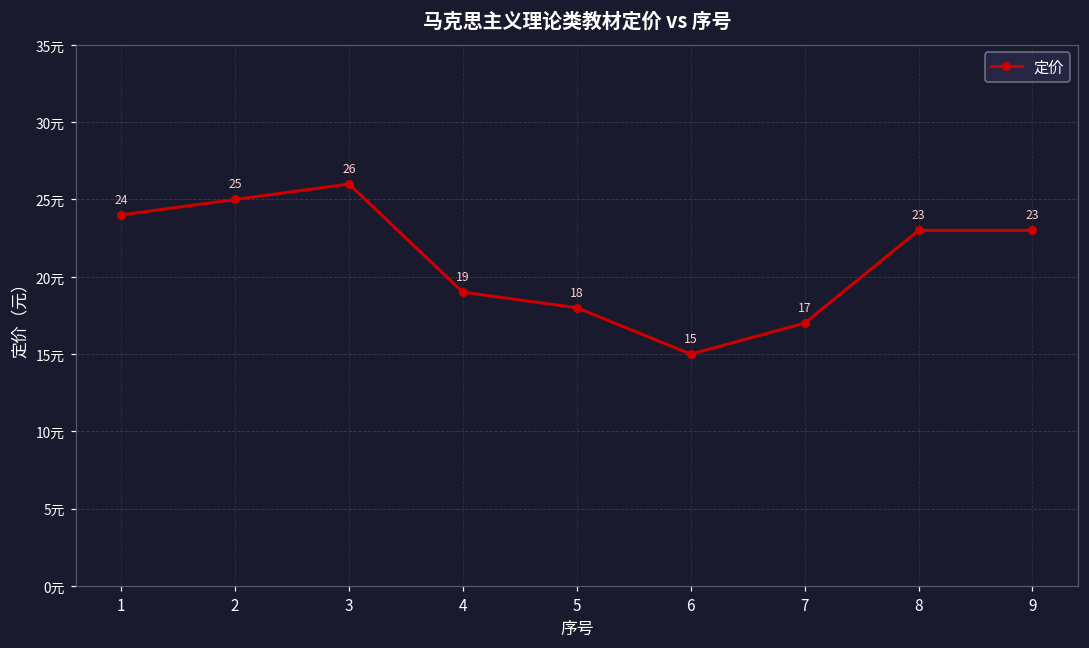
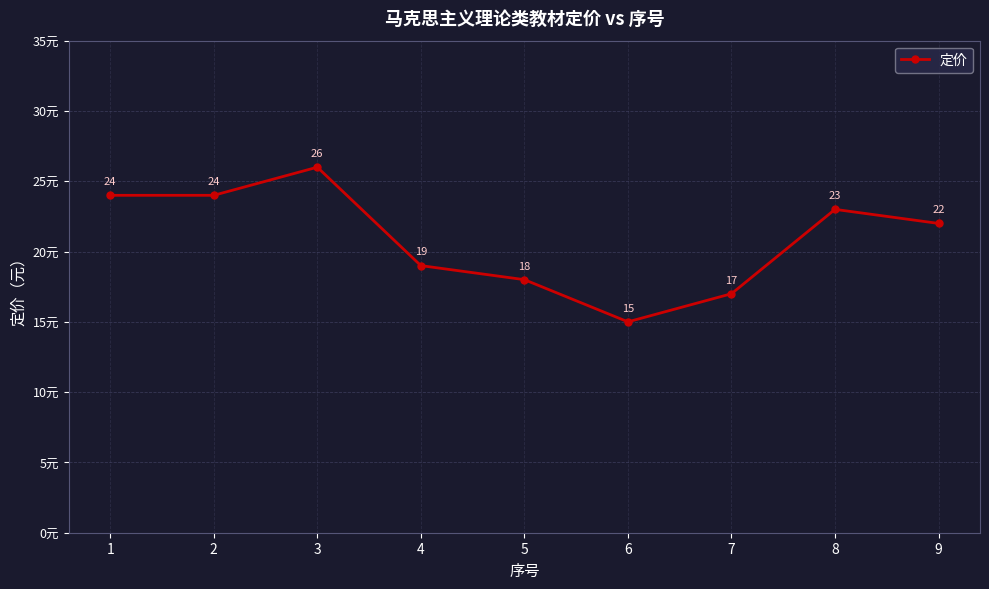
2: 25 -> 24
9: 23 -> 22
